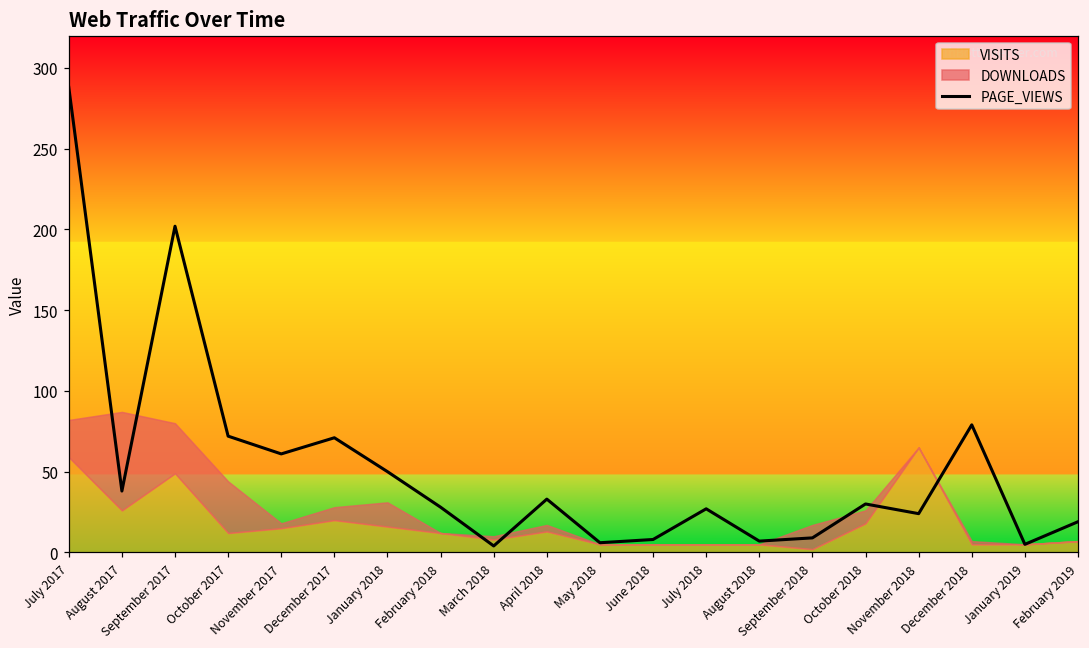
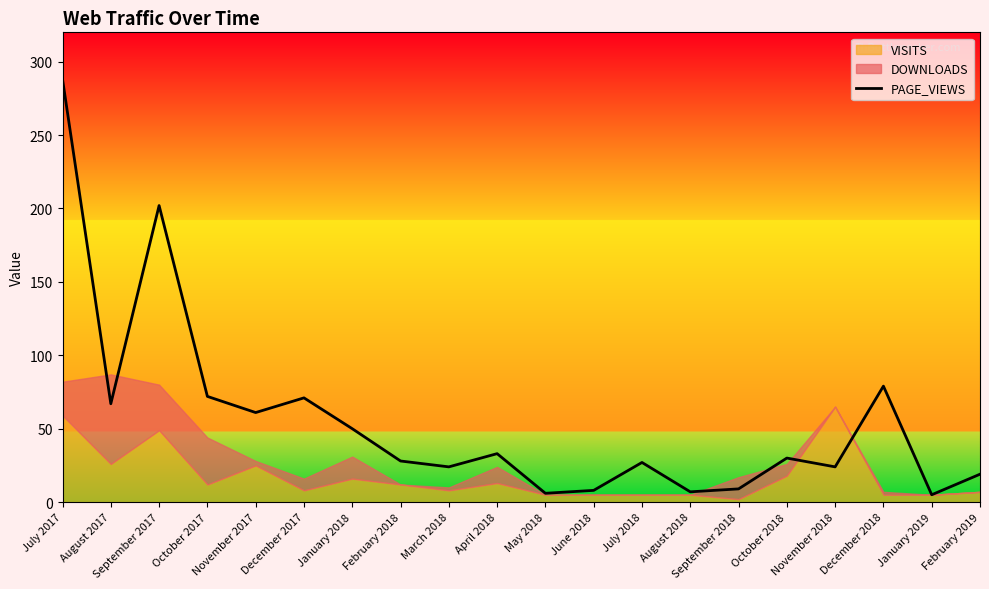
PAGE_VIEWS, August 2017: 38 -> 67
VISITS, November 2017: 15 -> 25
VISITS, December 2017: 20 -> 8
PAGE_VIEWS, March 2018: 4 -> 24
DOWNLOADS, April 2018: 4 -> 11
